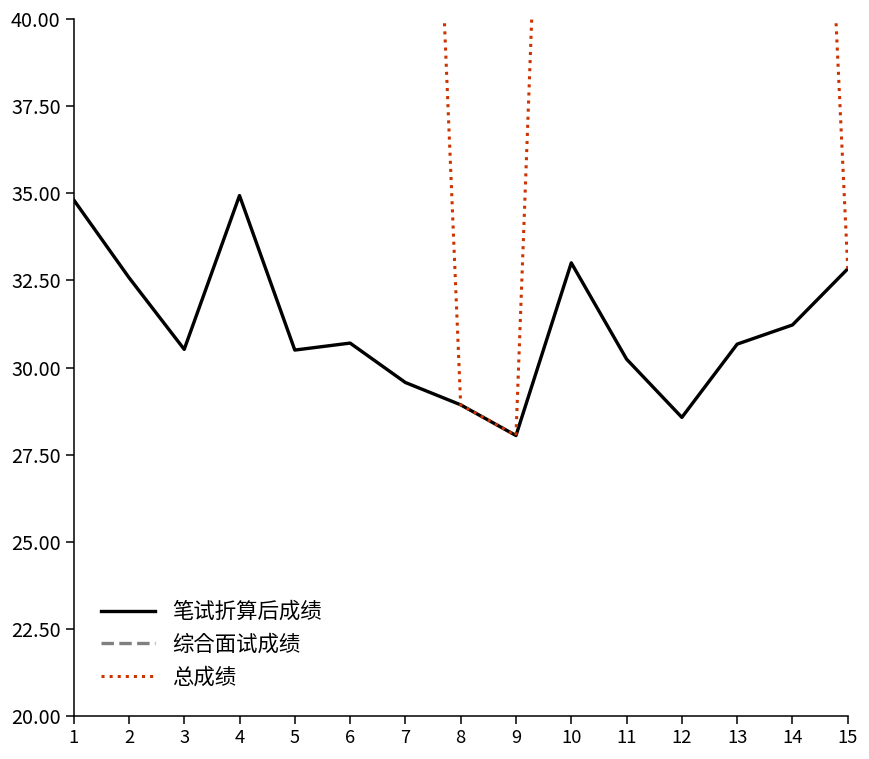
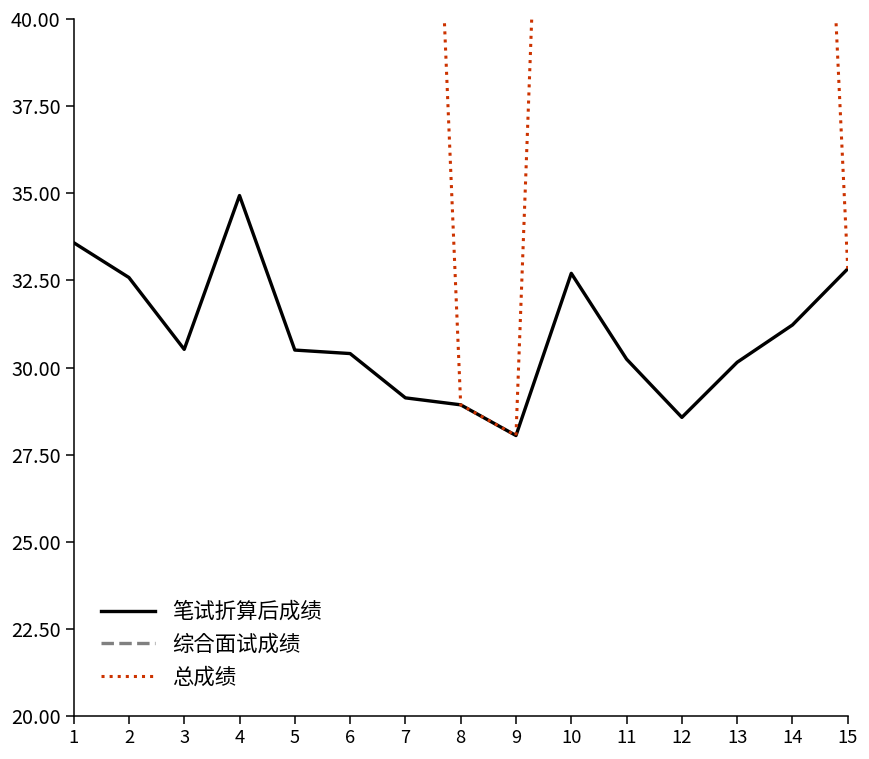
笔试折算后成绩, 1: 34.8 -> 33.6
笔试折算后成绩, 6: 30.7 -> 30.4
笔试折算后成绩, 7: 29.6 -> 29.1
笔试折算后成绩, 10: 33.0 -> 32.7
笔试折算后成绩, 13: 30.7 -> 30.2
